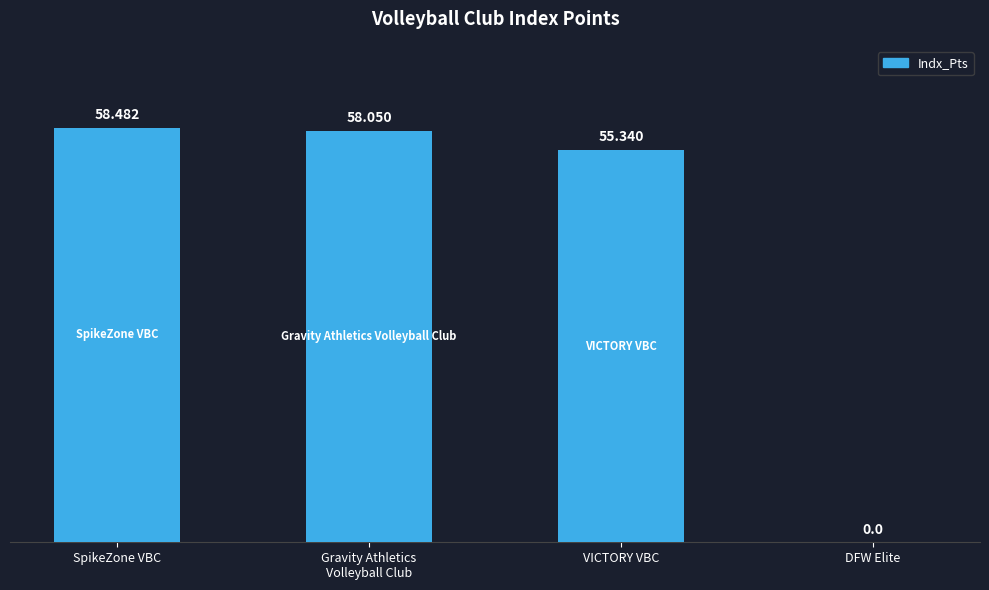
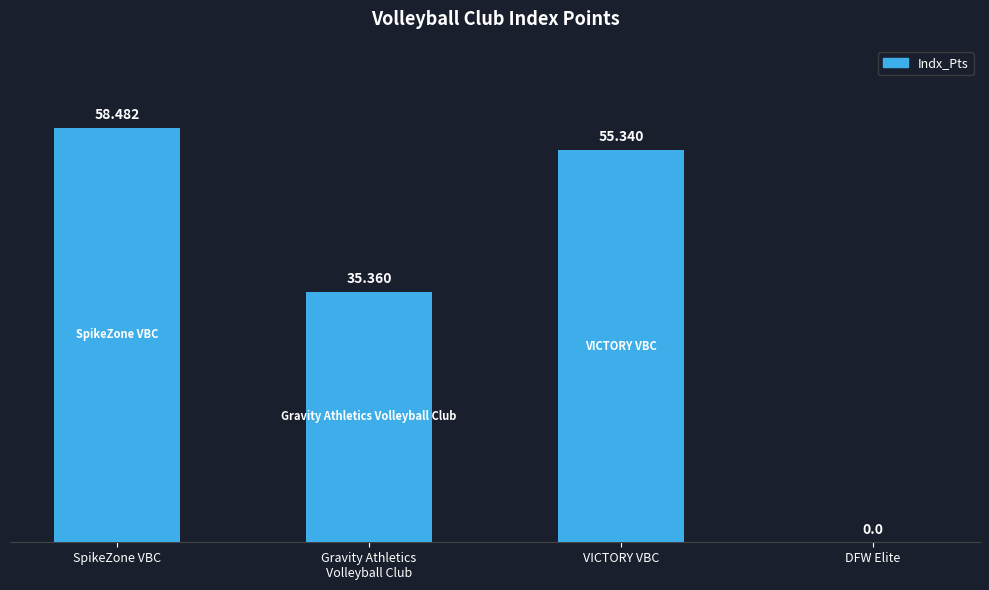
Gravity Athletics Volleyball Club: 58.050 -> 35.360
